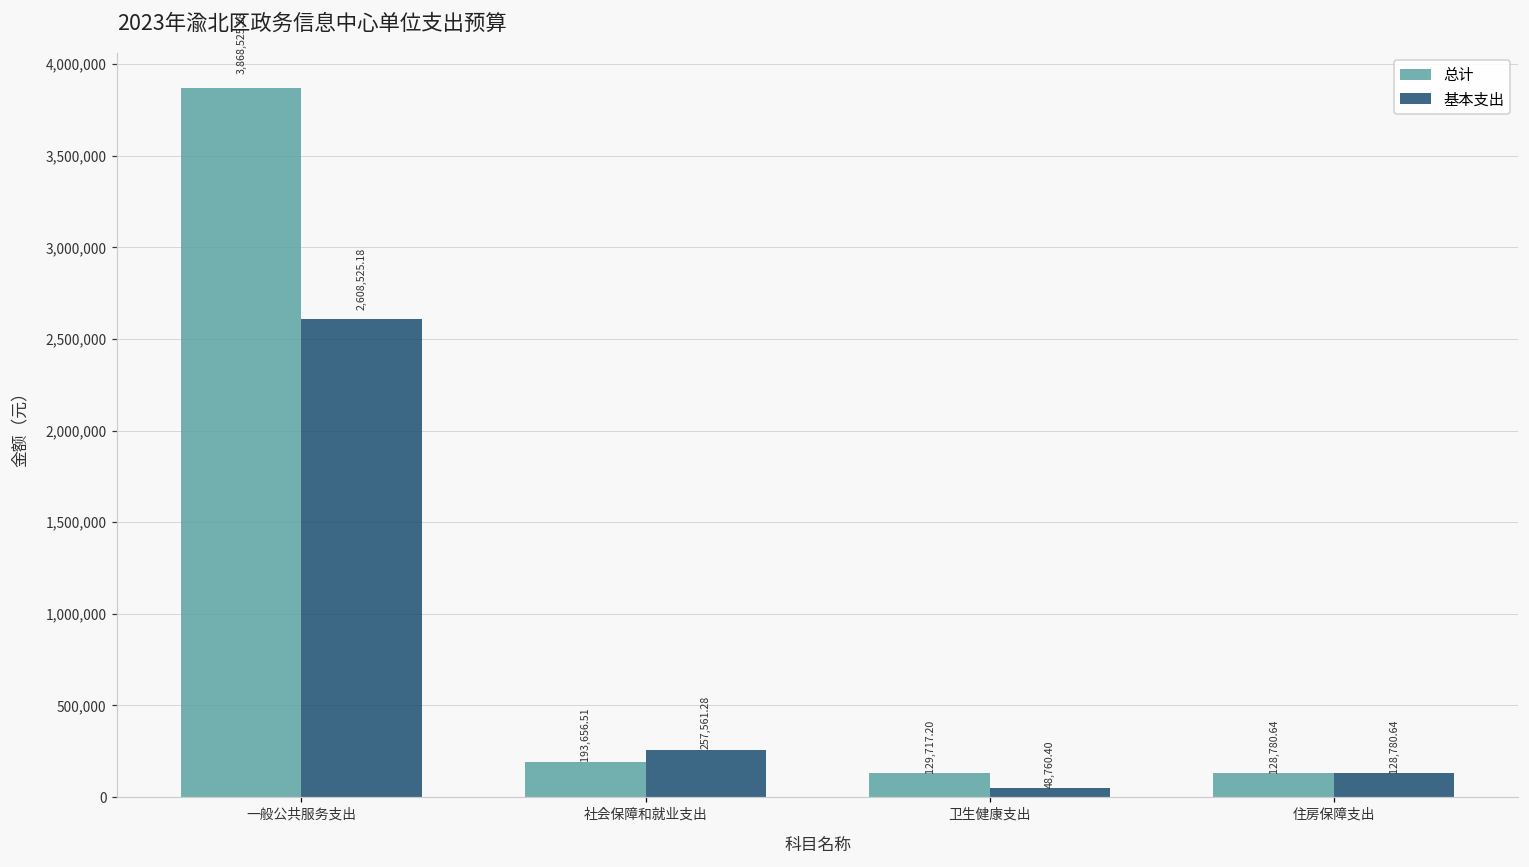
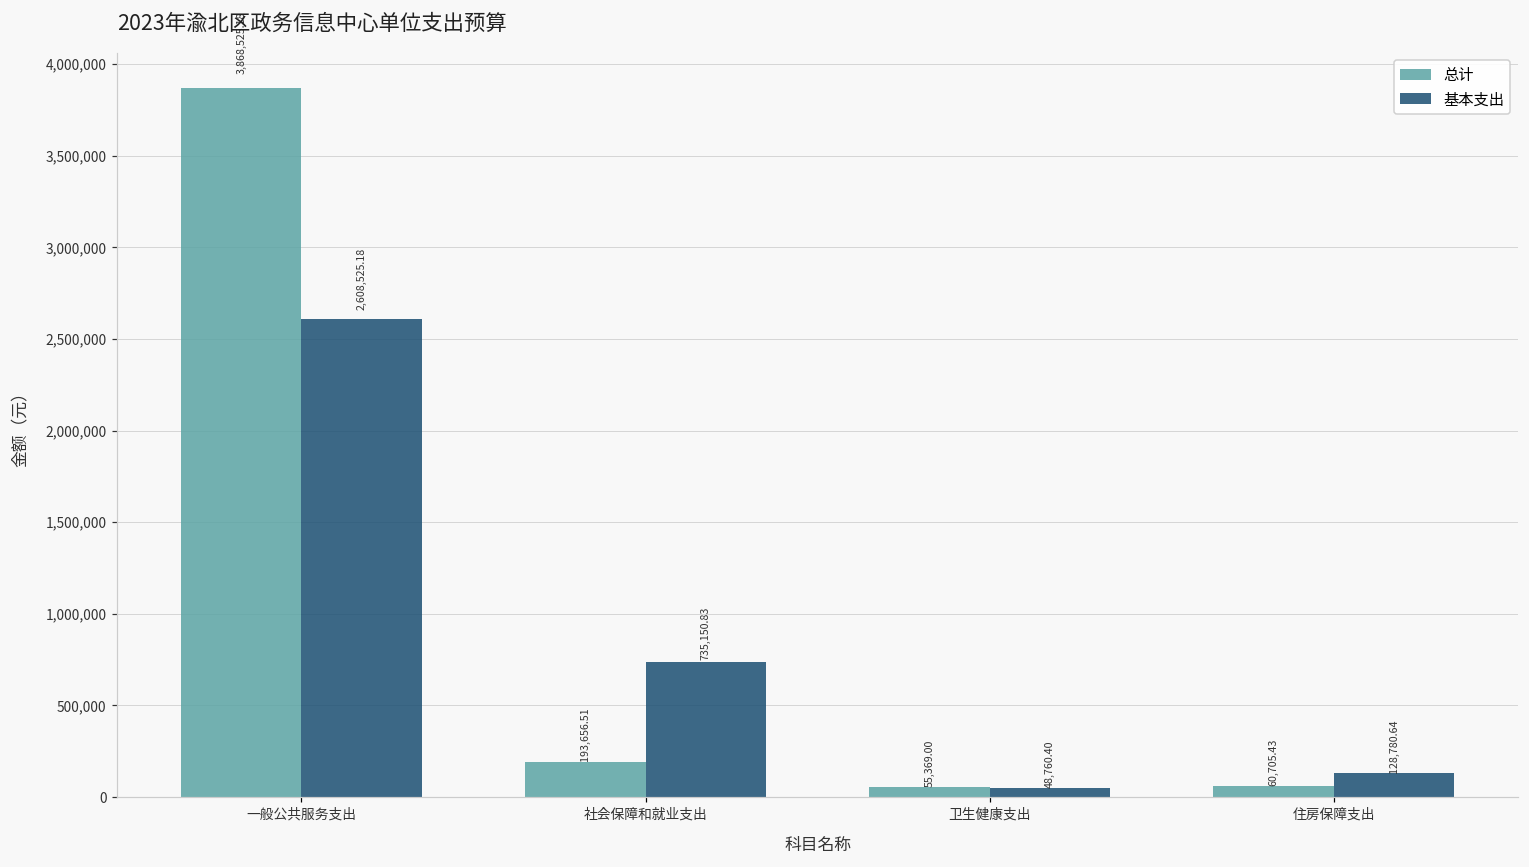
基本支出, 社会保障和就业支出: 257,561.28 -> 735,150.83
总计, 卫生健康支出: 129,717.20 -> 55,369.00
总计, 住房保障支出: 128,780.64 -> 60,705.43
